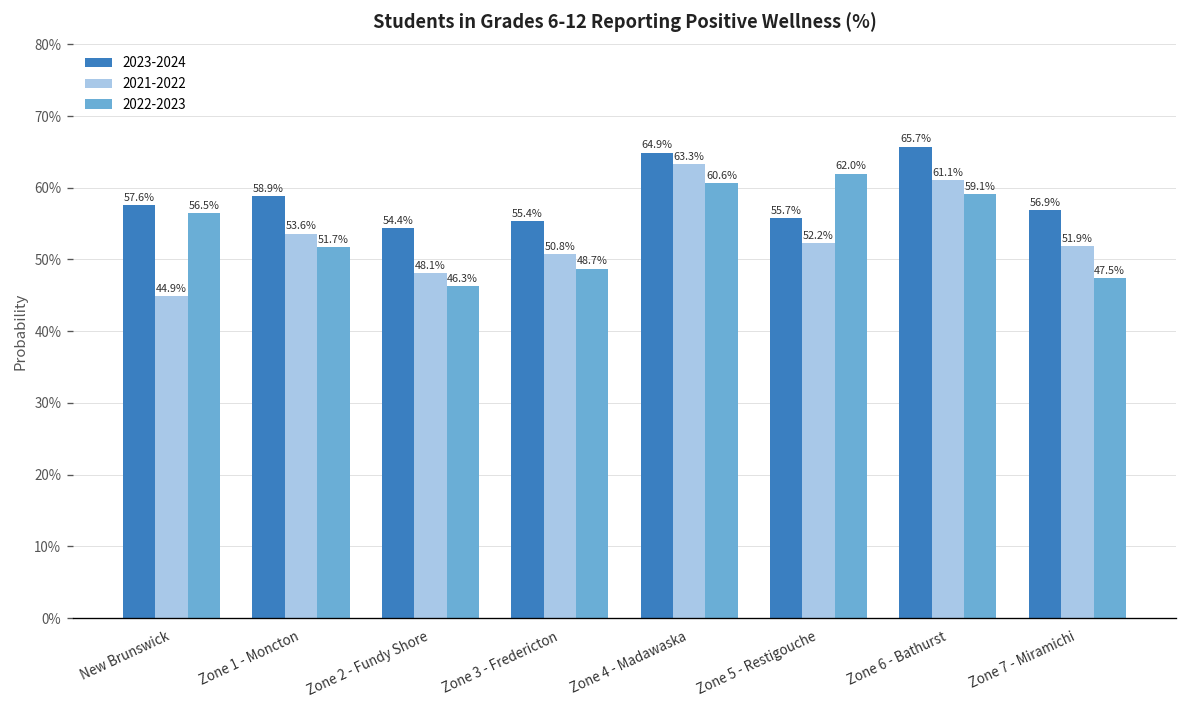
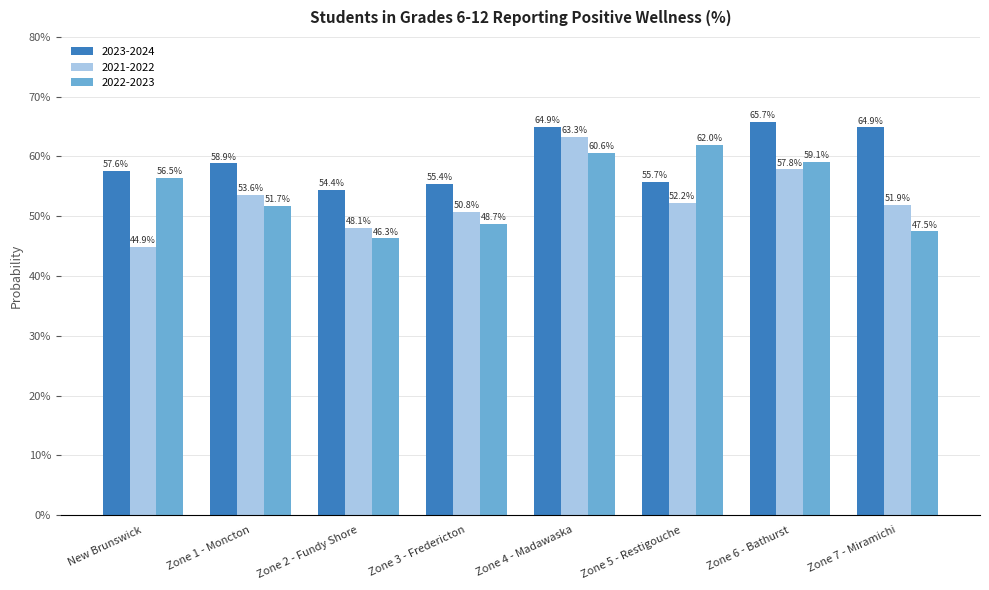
2021-2022, Zone 6 - Bathurst: 61.1% -> 57.8%
2023-2024, Zone 7 - Miramichi: 56.9% -> 64.9%
